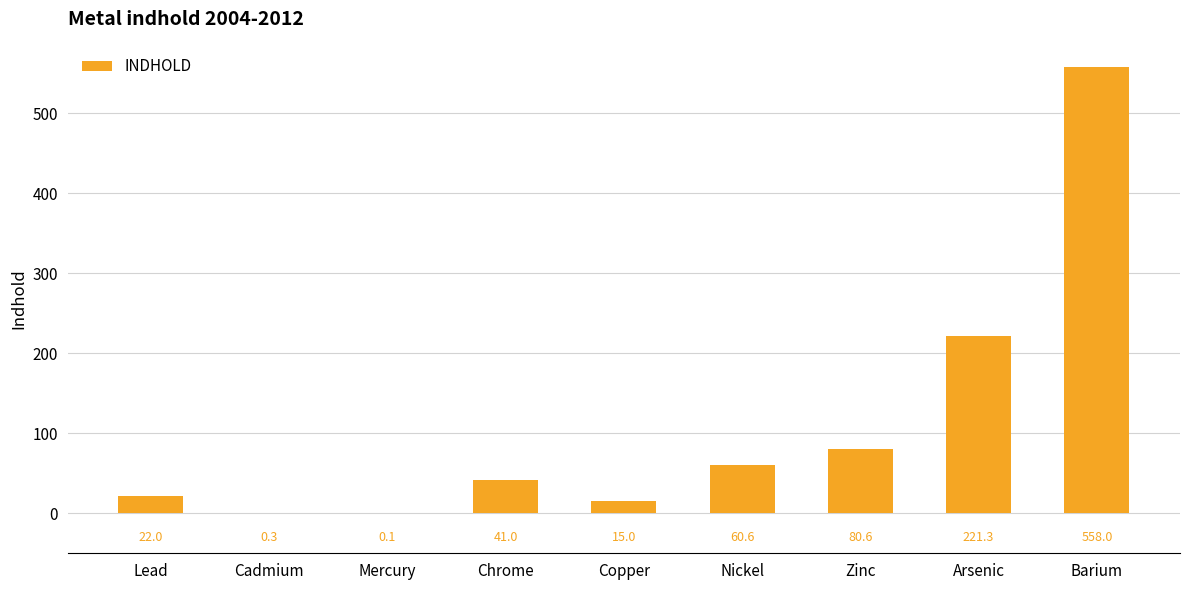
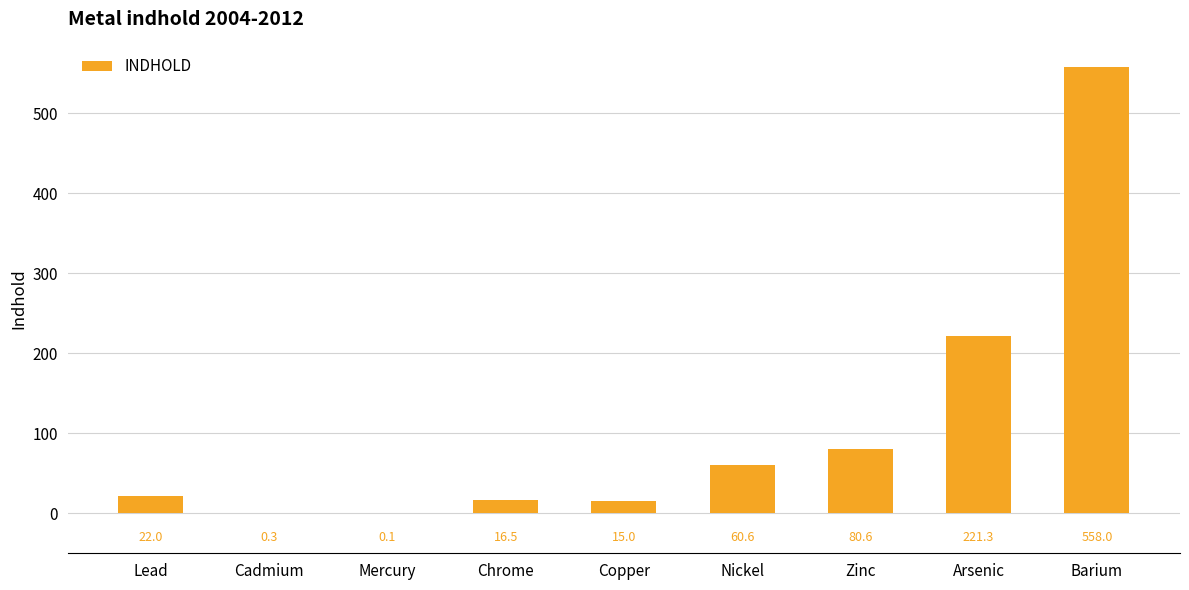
Chrome: 41.0 -> 16.5
